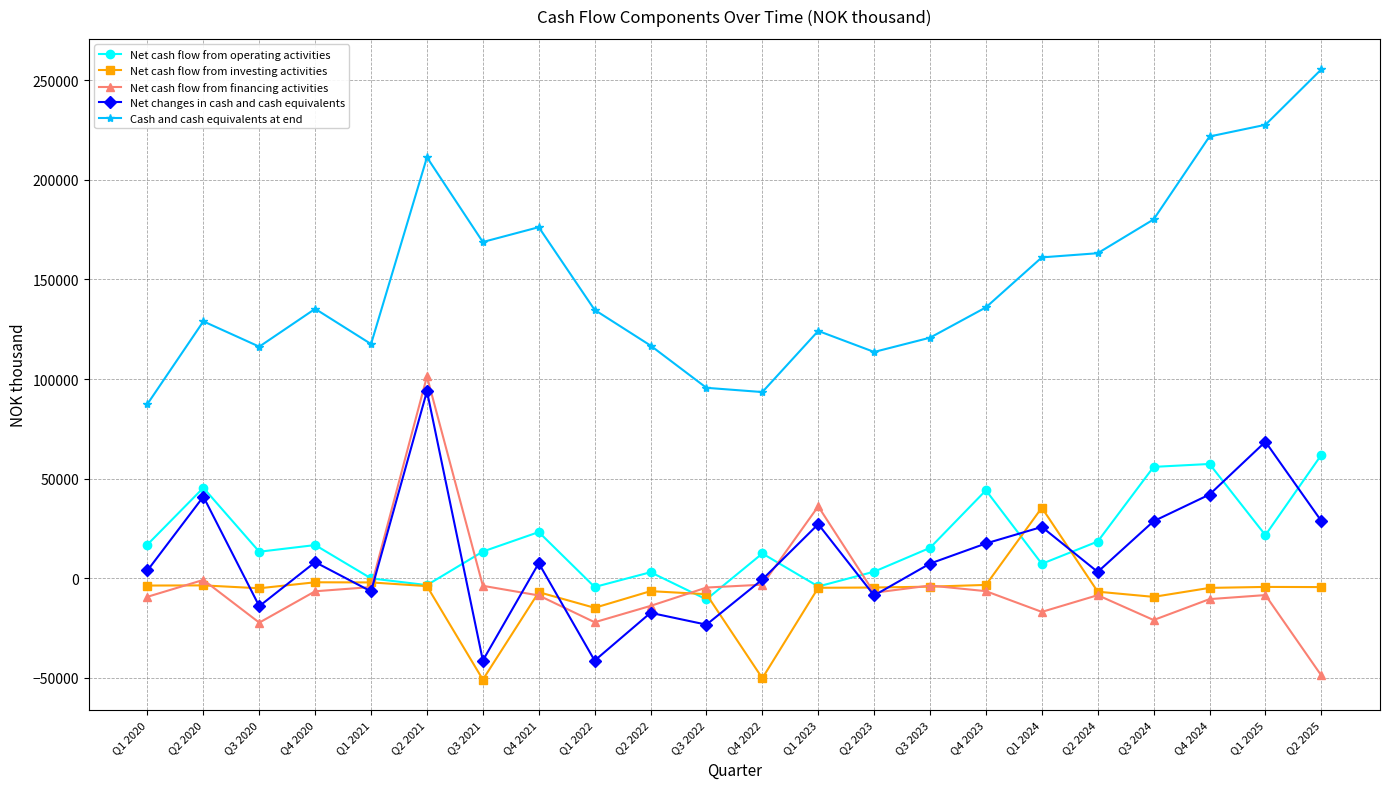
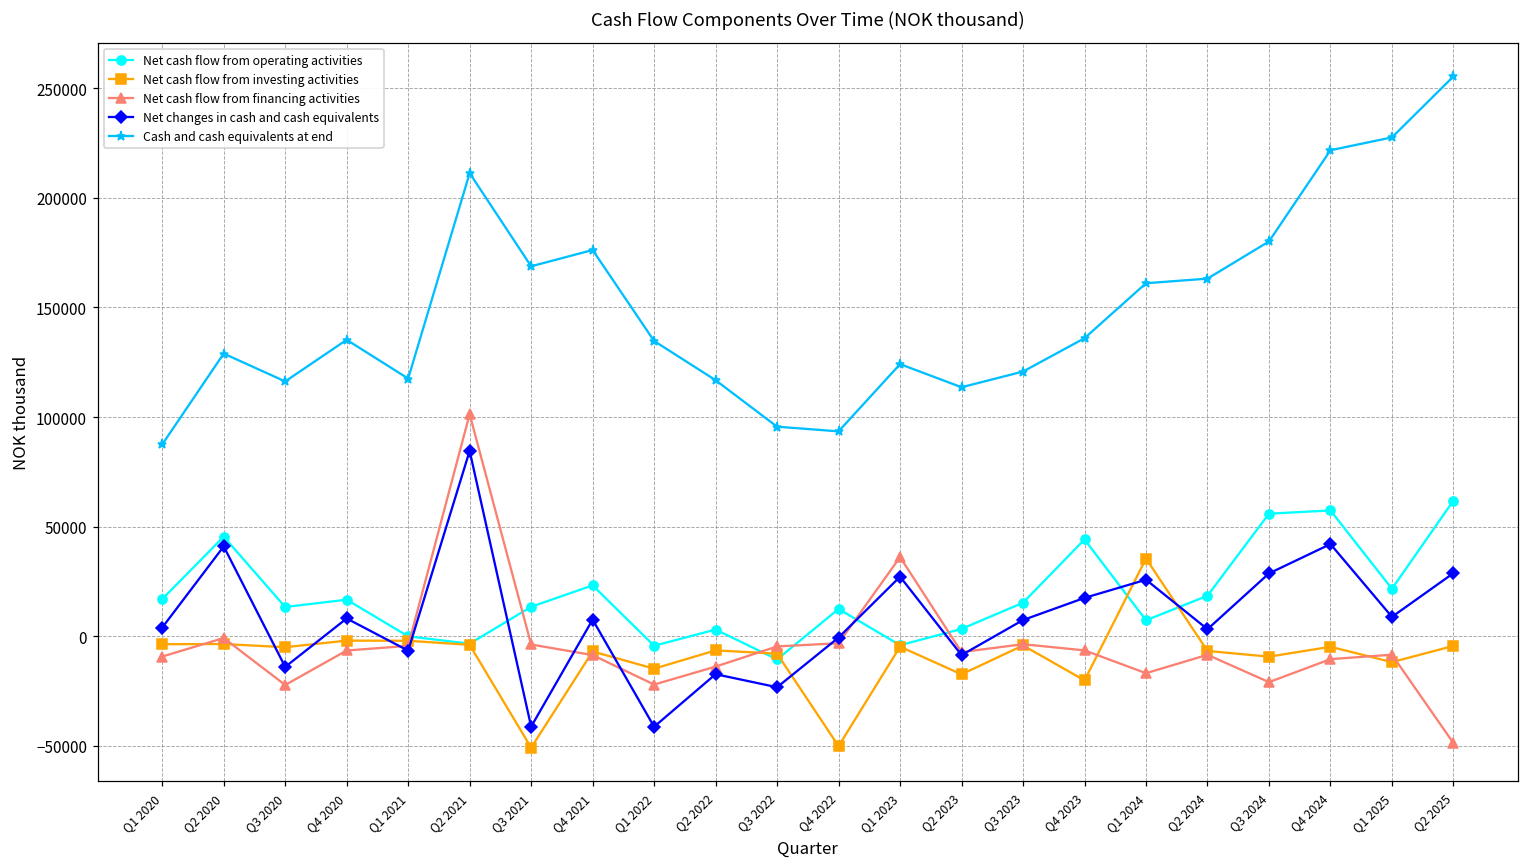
Net changes in cash and cash equivalents, Q2 2021: 94000 -> 85000
Net cash flow from investing activities, Q2 2023: -5000 -> -17000
Net cash flow from investing activities, Q4 2023: -3000 -> -20000
Net cash flow from investing activities, Q1 2025: -4000 -> -12000
Net changes in cash and cash equivalents, Q1 2025: 69000 -> 9000
